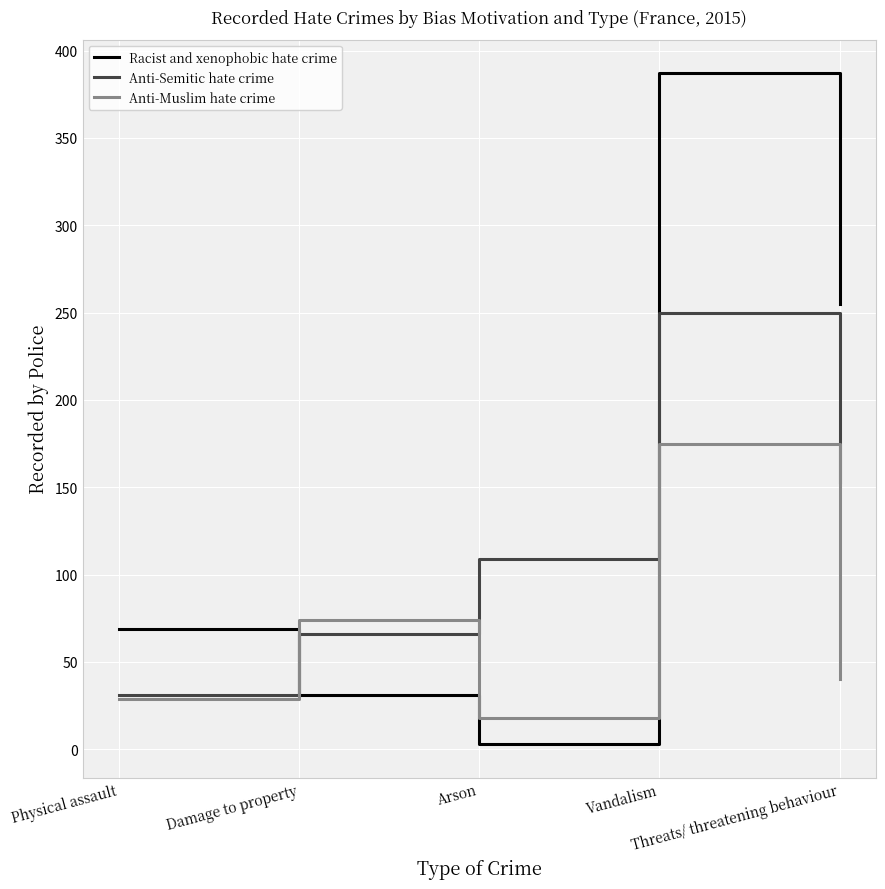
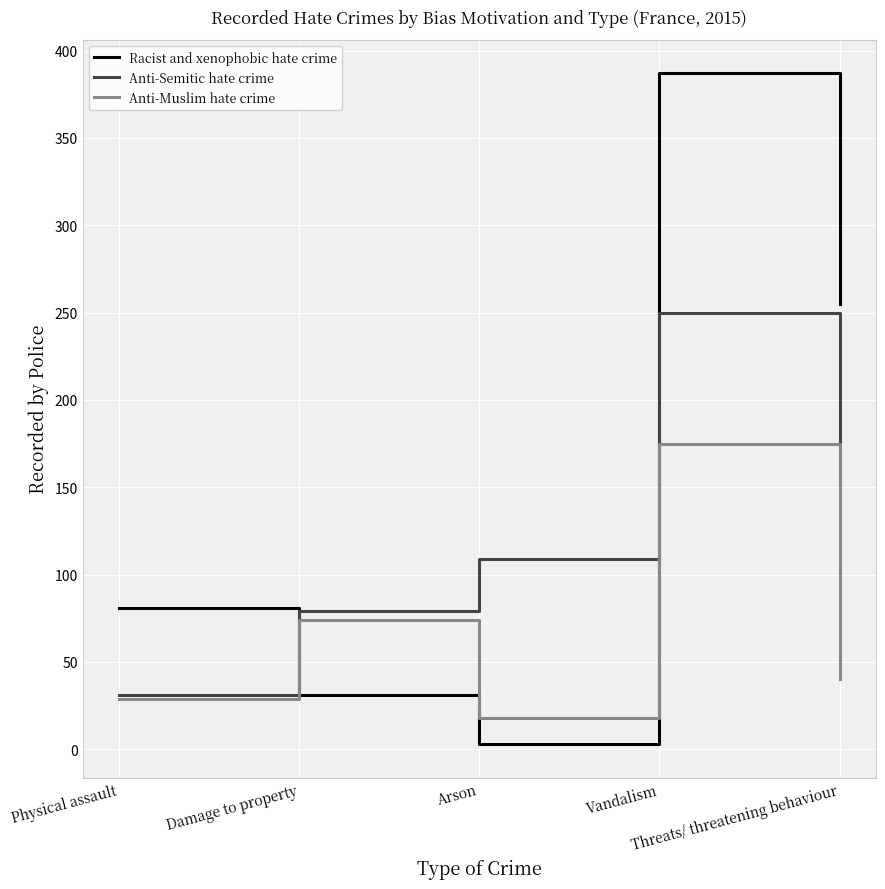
Racist and xenophobic hate crime, Physical assault: 69 -> 81
Anti-Semitic hate crime, Damage to property: 66 -> 79
